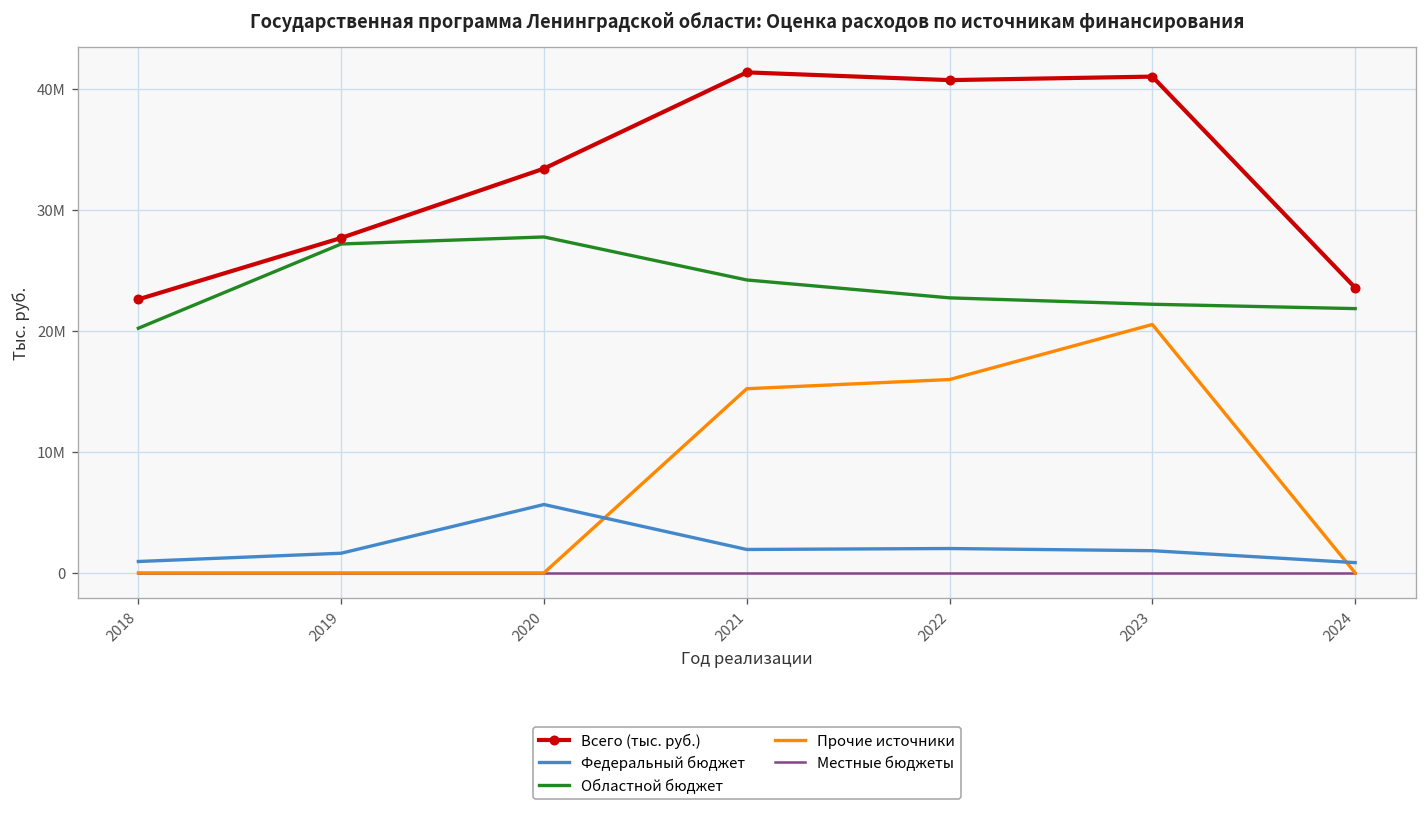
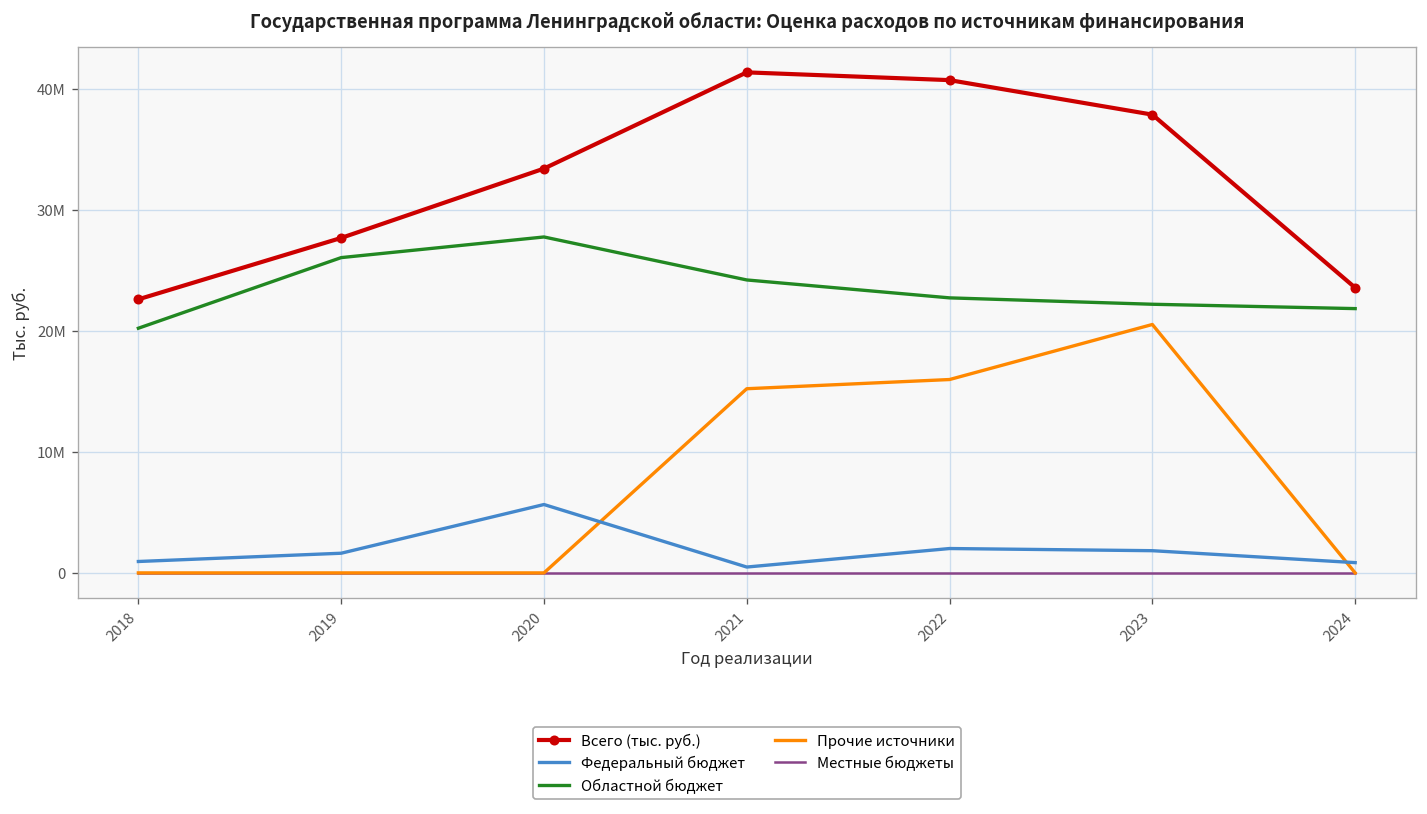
Областной бюджет, 2019: 27200000 -> 26100000
Федеральный бюджет, 2021: 1900000 -> 500000
Всего (тыс. руб.), 2023: 41000000 -> 37900000
